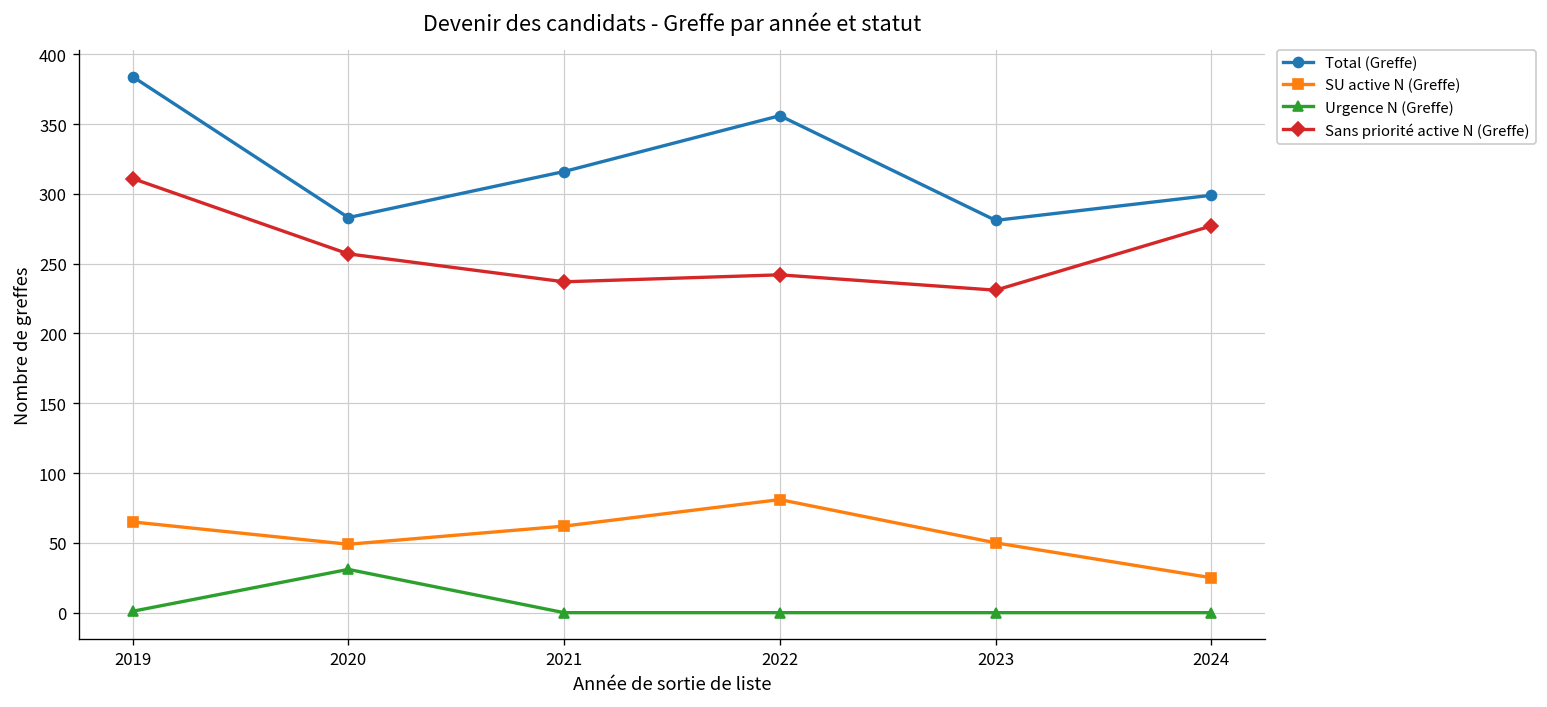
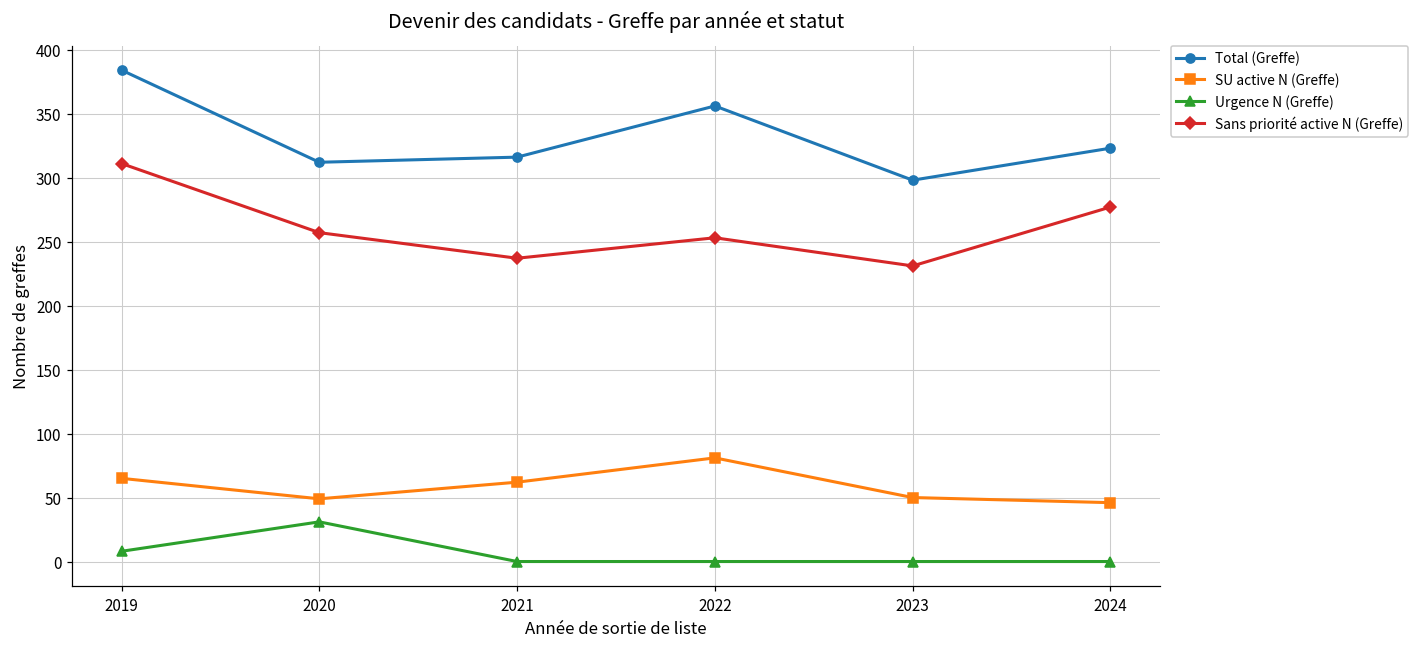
Urgence N (Greffe), 2019: 1 -> 8
Total (Greffe), 2020: 283 -> 312
Sans priorité active N (Greffe), 2022: 242 -> 253
Total (Greffe), 2023: 281 -> 298
Total (Greffe), 2024: 299 -> 323
SU active N (Greffe), 2024: 25 -> 46
